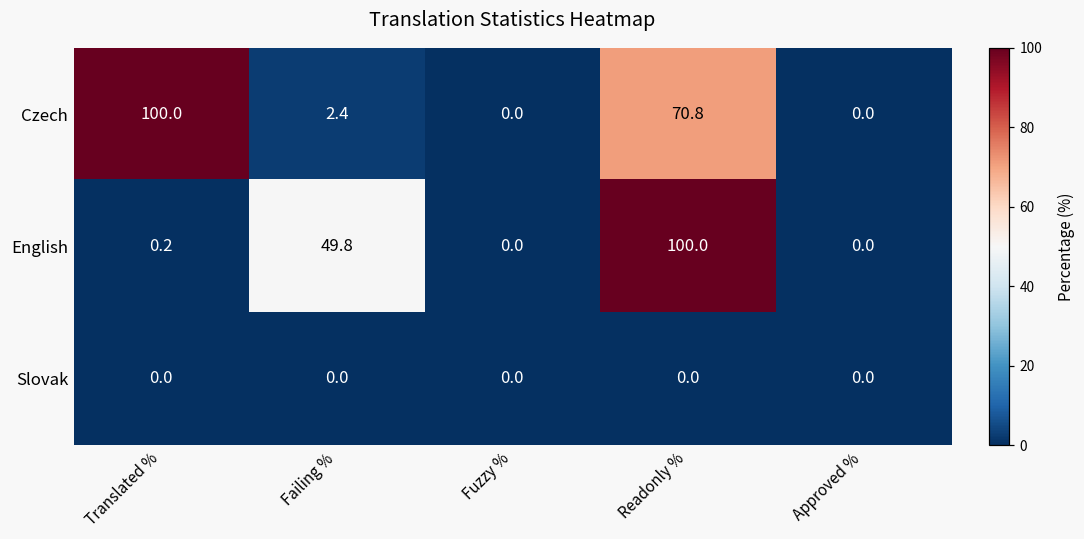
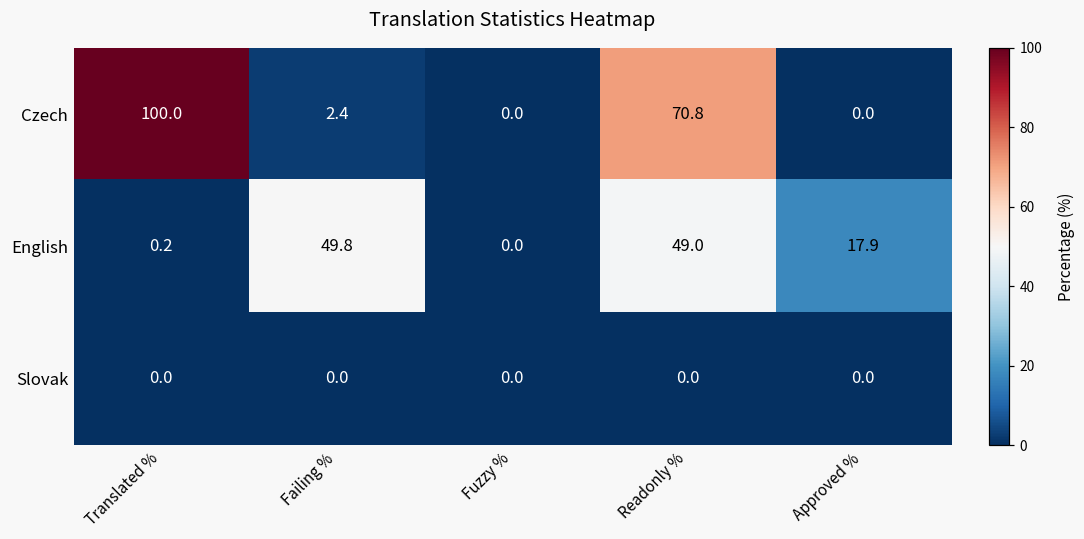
English, Readonly %: 100.0 -> 49.0
English, Approved %: 0.0 -> 17.9
